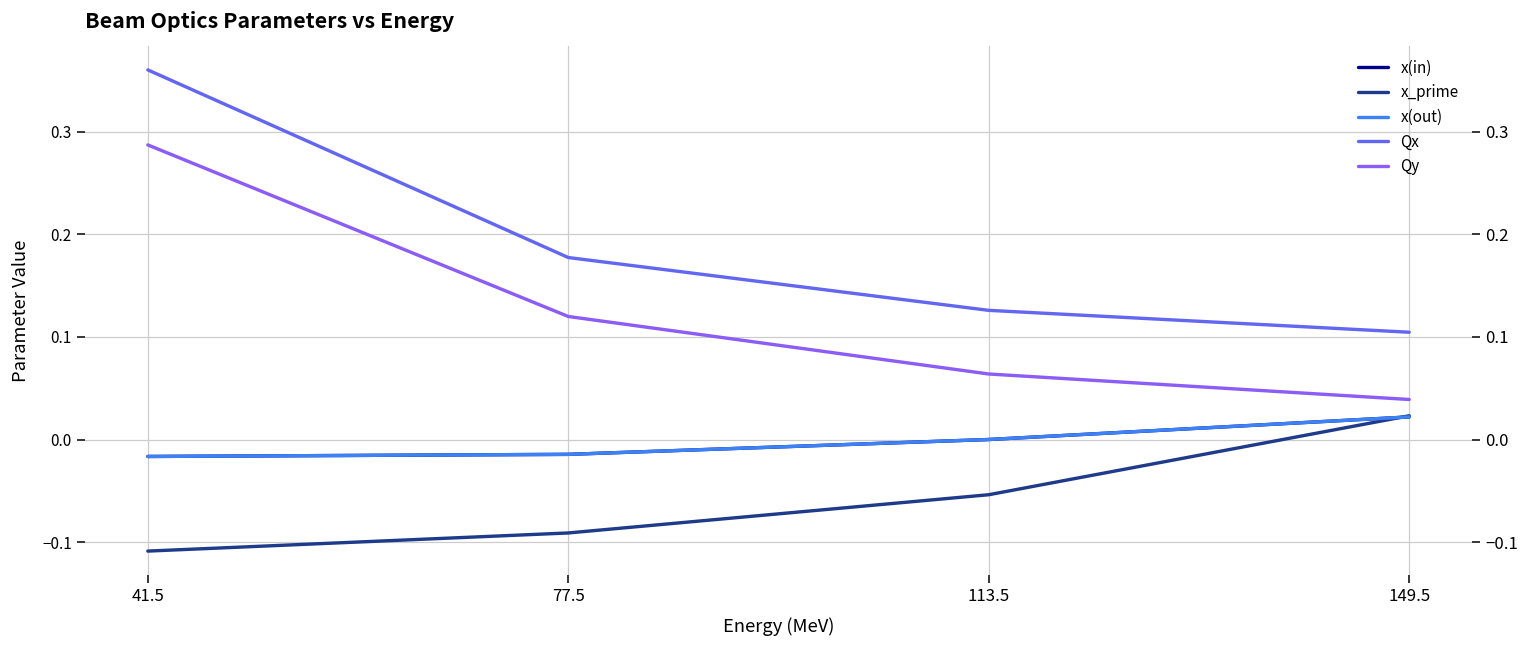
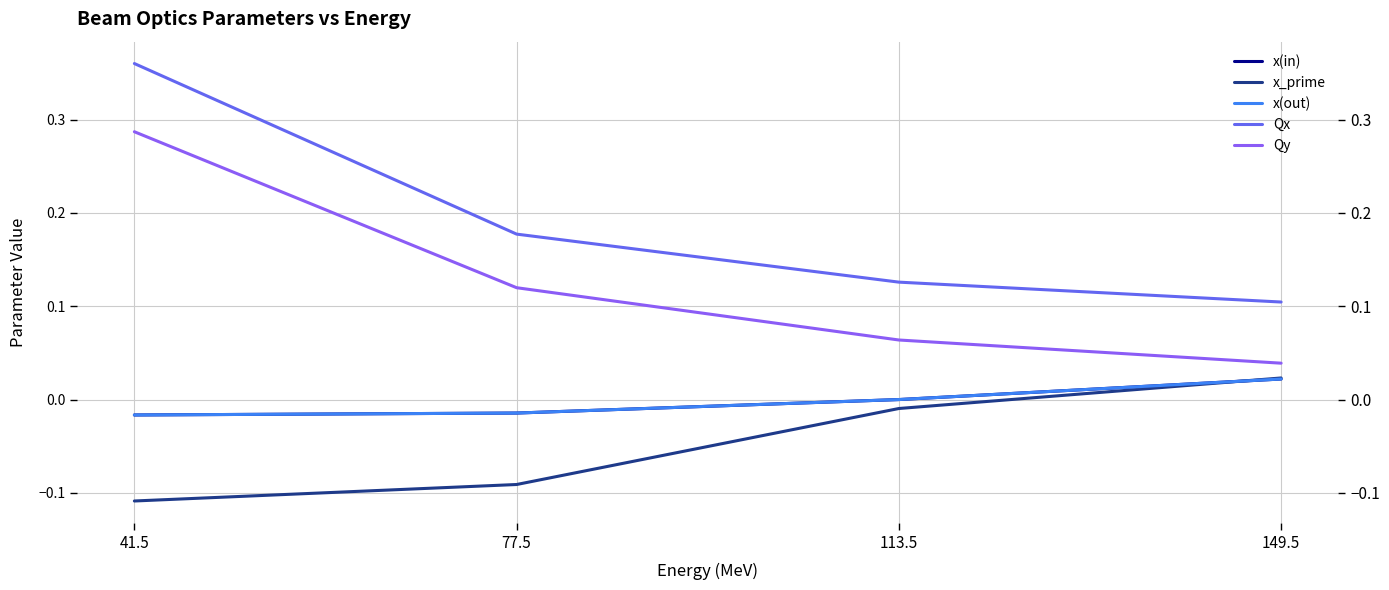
x_prime, 113.5: -0.05 -> -0.01
